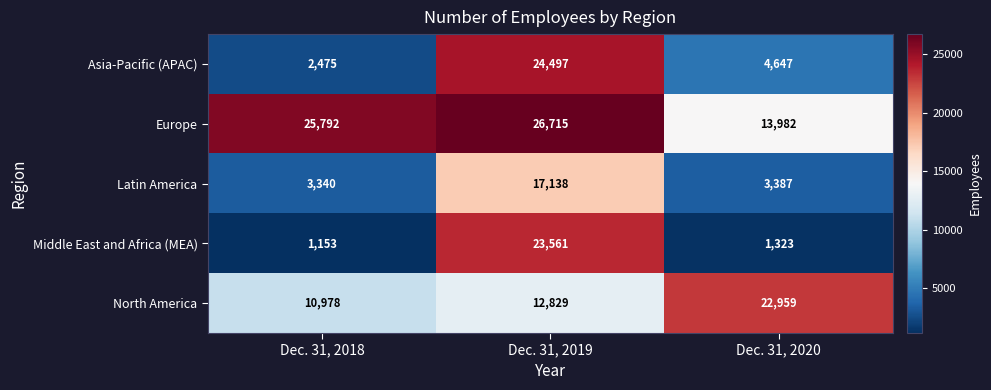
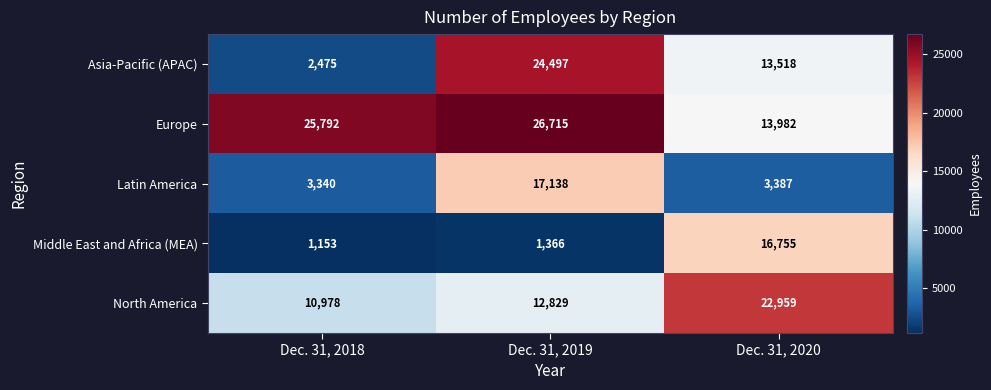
Asia-Pacific (APAC), Dec. 31, 2020: 4,647 -> 13,518
Middle East and Africa (MEA), Dec. 31, 2019: 23,561 -> 1,366
Middle East and Africa (MEA), Dec. 31, 2020: 1,323 -> 16,755
